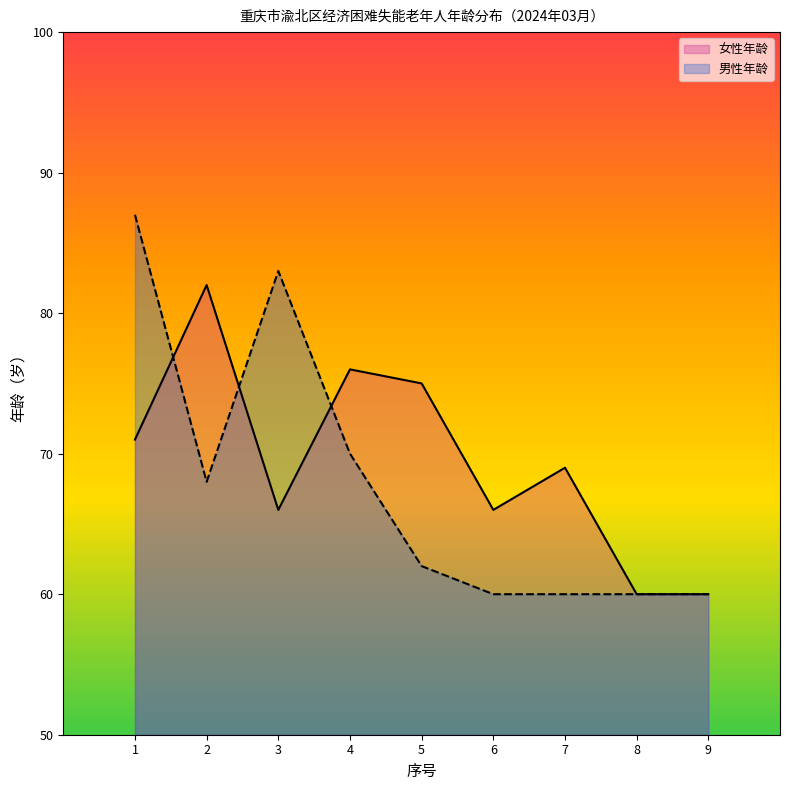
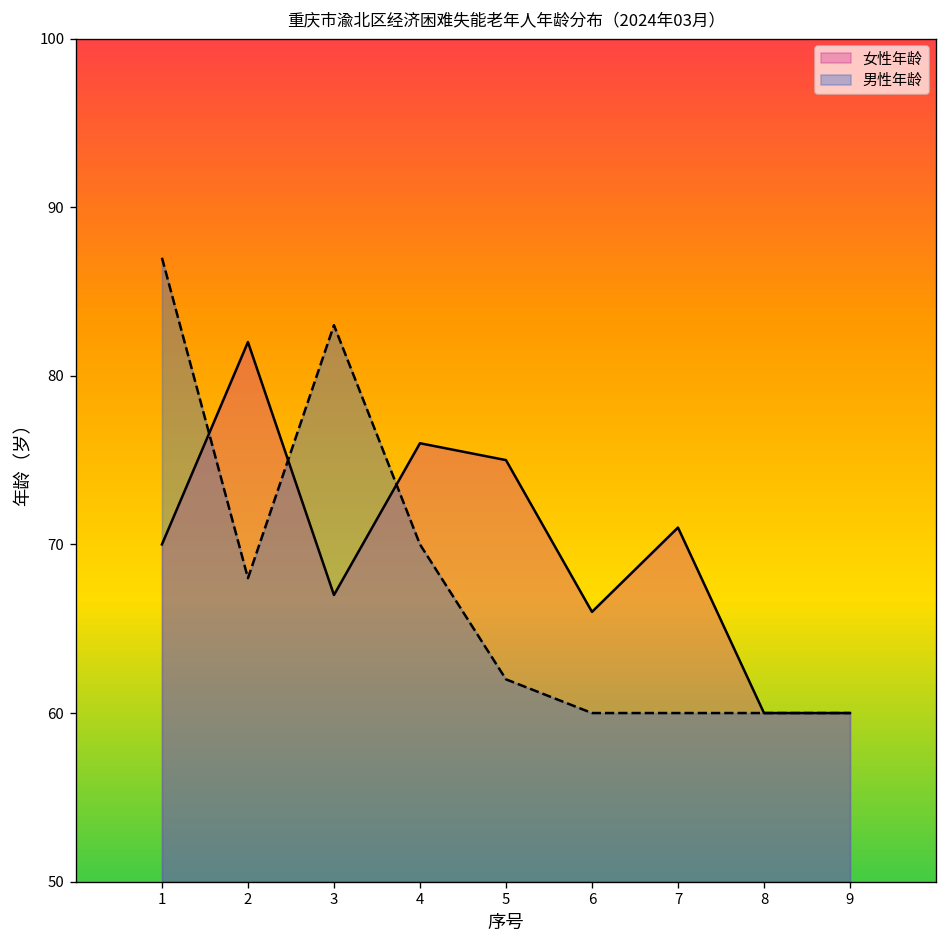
女性年龄, 1: 71 -> 70
女性年龄, 3: 66 -> 67
女性年龄, 7: 69 -> 71
